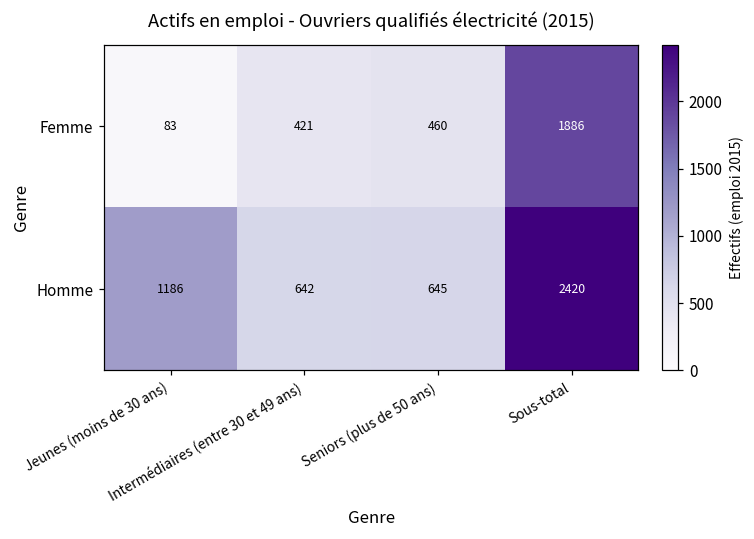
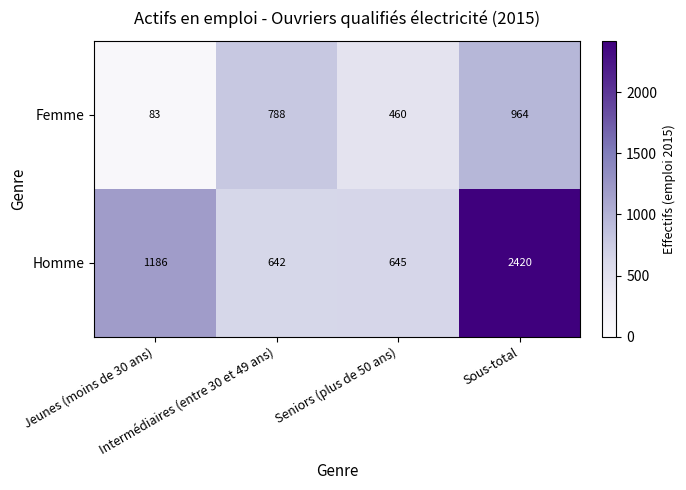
Femme, Intermédiaires (entre 30 et 49 ans): 421 -> 788
Femme, Sous-total: 1886 -> 964
